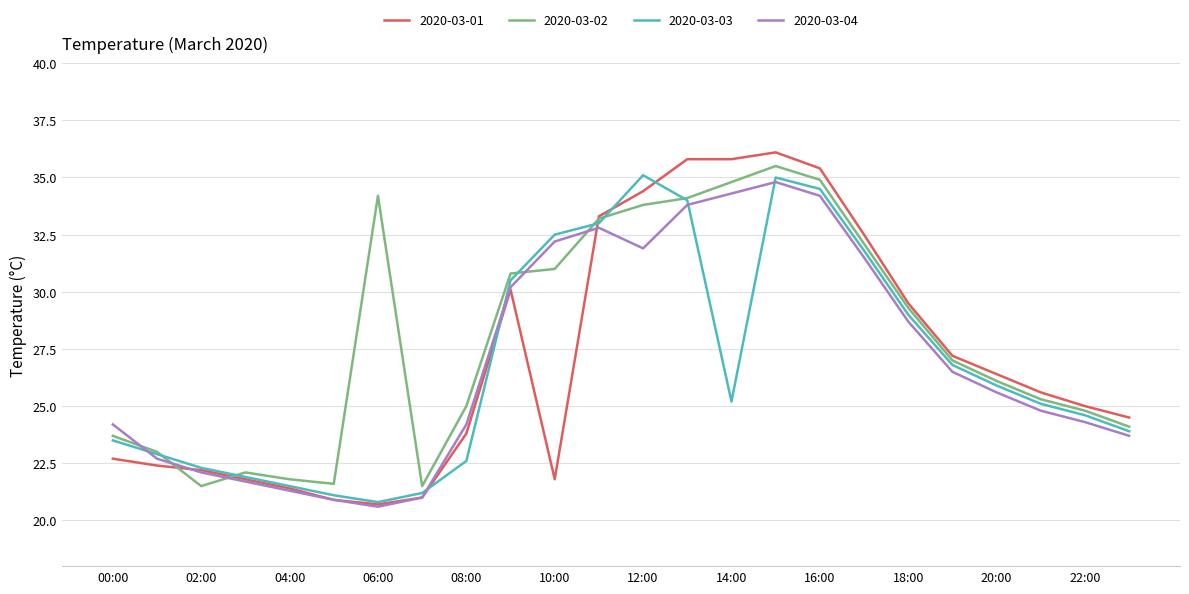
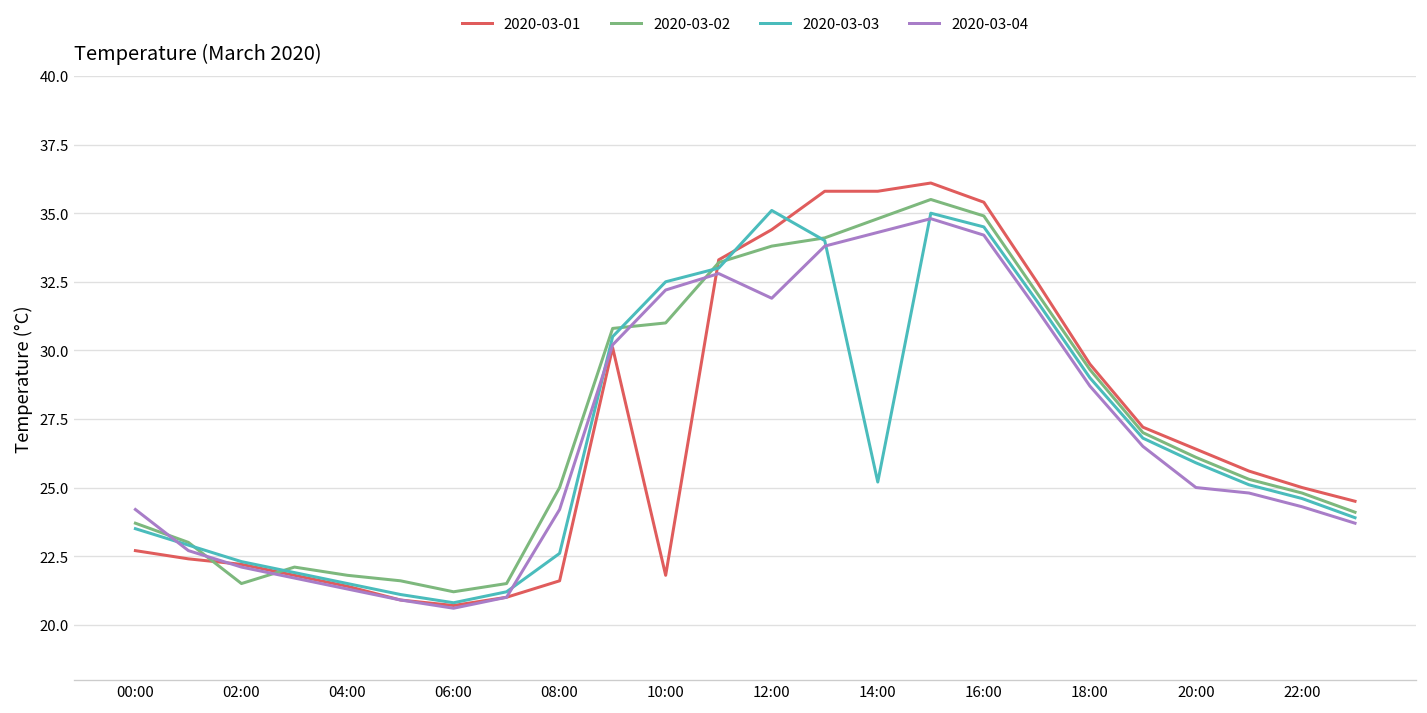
2020-03-02, 06:00: 34.2 -> 21.2
2020-03-01, 08:00: 23.8 -> 21.6
2020-03-04, 20:00: 25.6 -> 25.0
